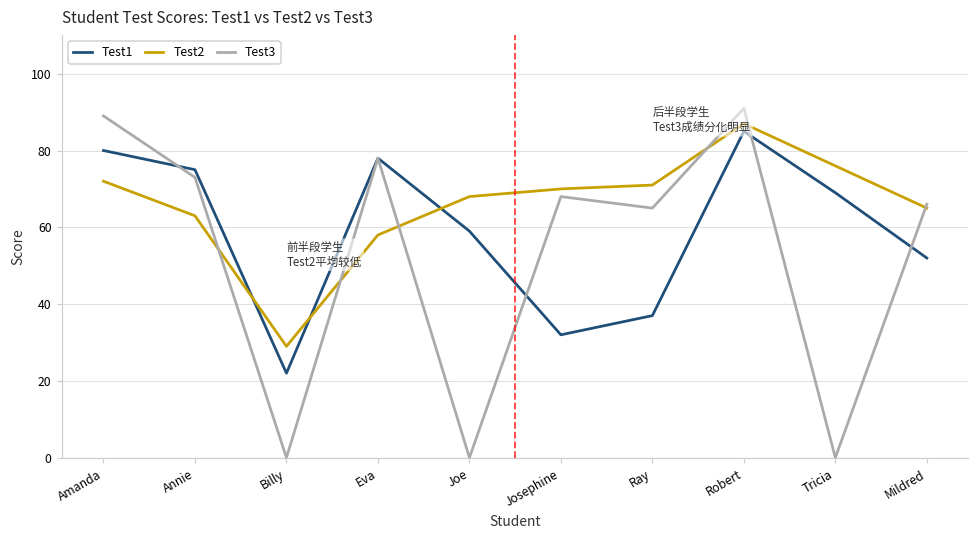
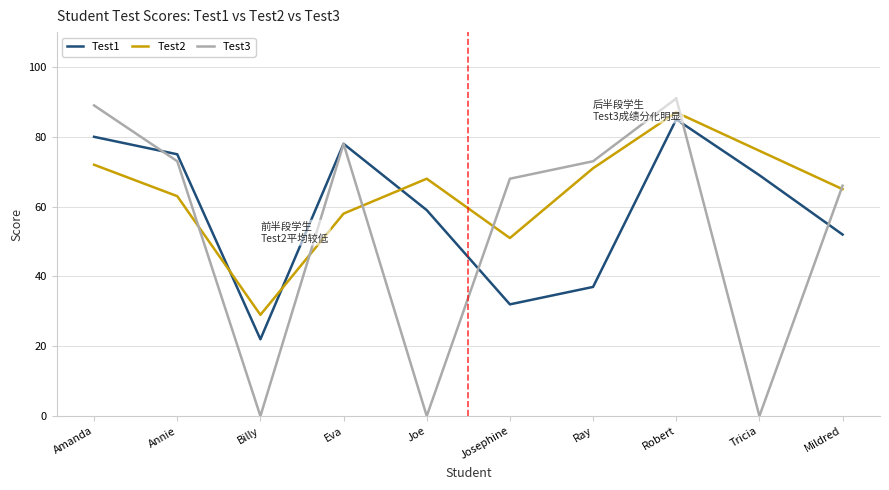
Test2, Josephine: 70 -> 51
Test3, Ray: 65 -> 73
